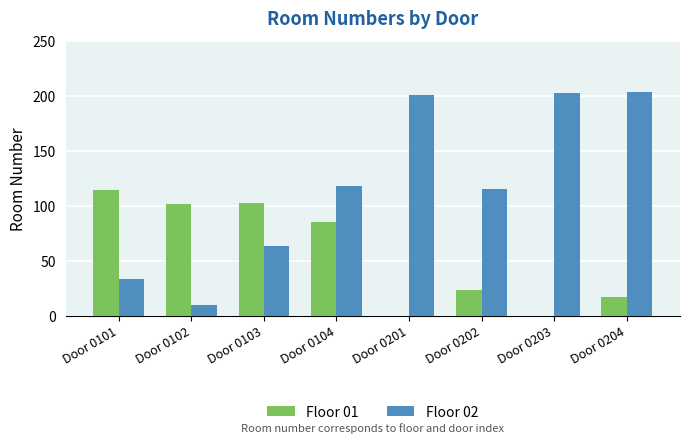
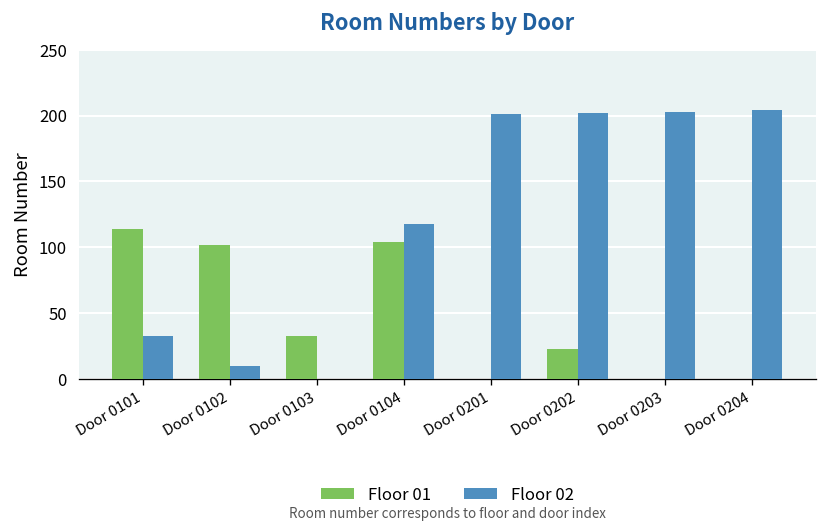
Floor 01, Door 0103: 103 -> 33
Floor 02, Door 0103: 63 -> 0
Floor 01, Door 0104: 85 -> 104
Floor 02, Door 0202: 115 -> 202
Floor 01, Door 0204: 17 -> 0
